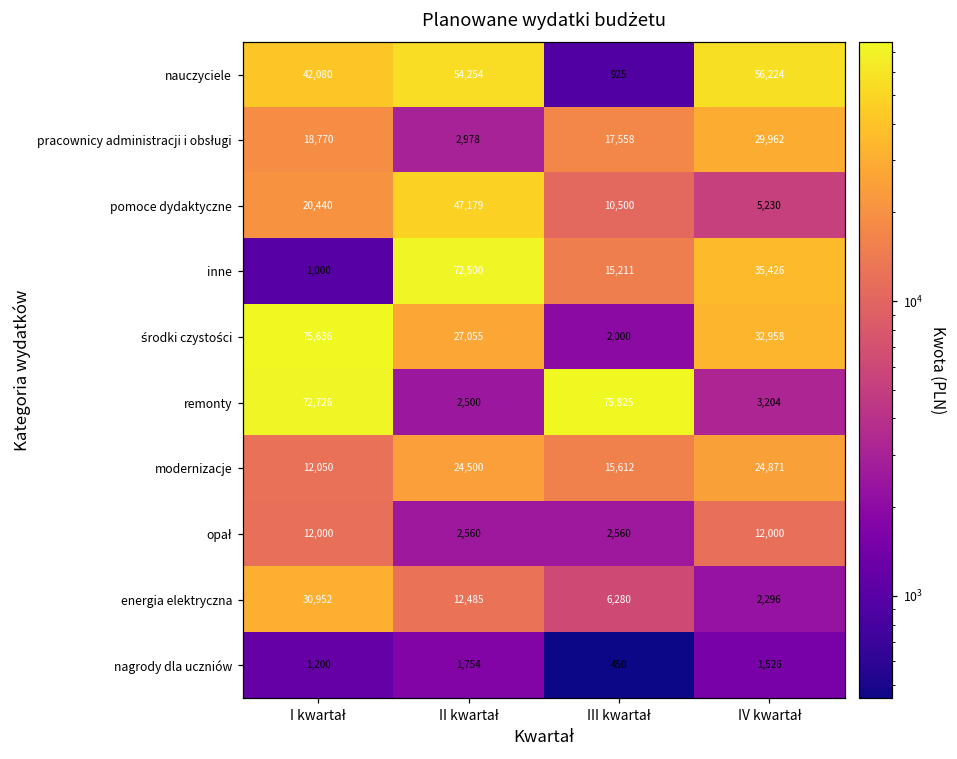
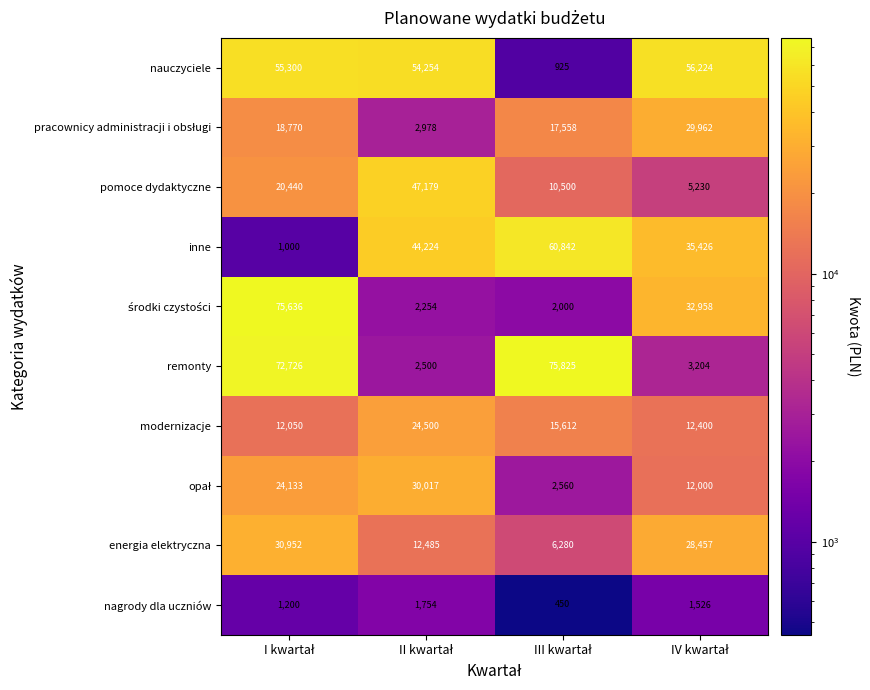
nauczyciele, I kwartał: 42,080 -> 55,300
inne, II kwartał: 72,500 -> 44,224
inne, III kwartał: 15,211 -> 60,842
środki czystości, II kwartał: 27,055 -> 2,254
modernizacje, IV kwartał: 24,871 -> 12,400
opał, I kwartał: 12,000 -> 24,133
opał, II kwartał: 2,560 -> 30,017
energia elektryczna, IV kwartał: 2,296 -> 28,457
